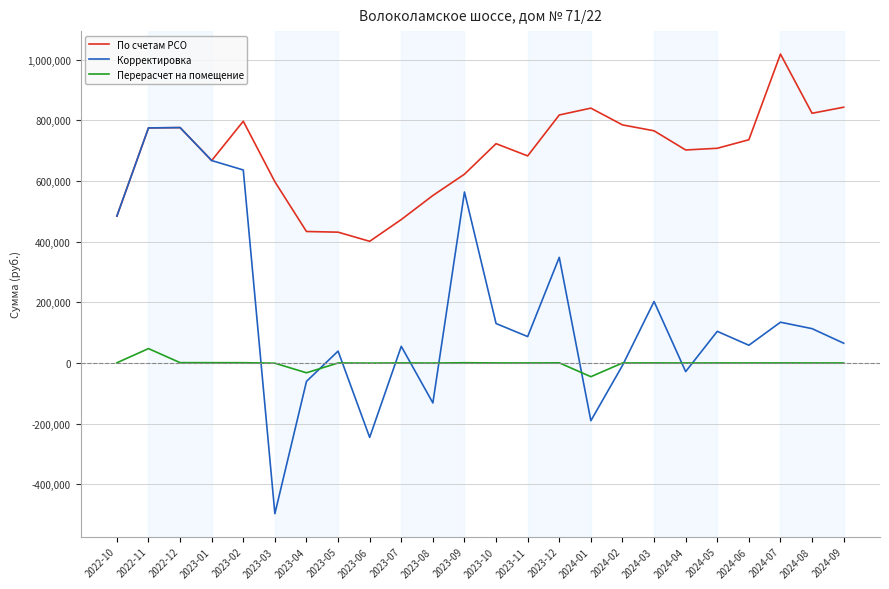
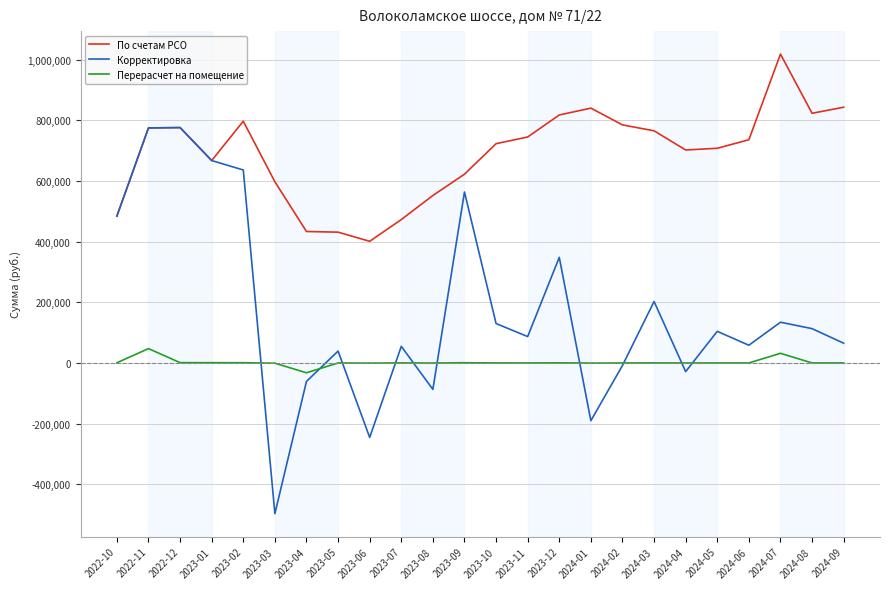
Корректировка, 2023-08: -130,000 -> -90,000
По счетам РСО, 2023-11: 680,000 -> 750,000
Перерасчет на помещение, 2024-01: -50,000 -> 0
Перерасчет на помещение, 2024-07: 0 -> 30,000
